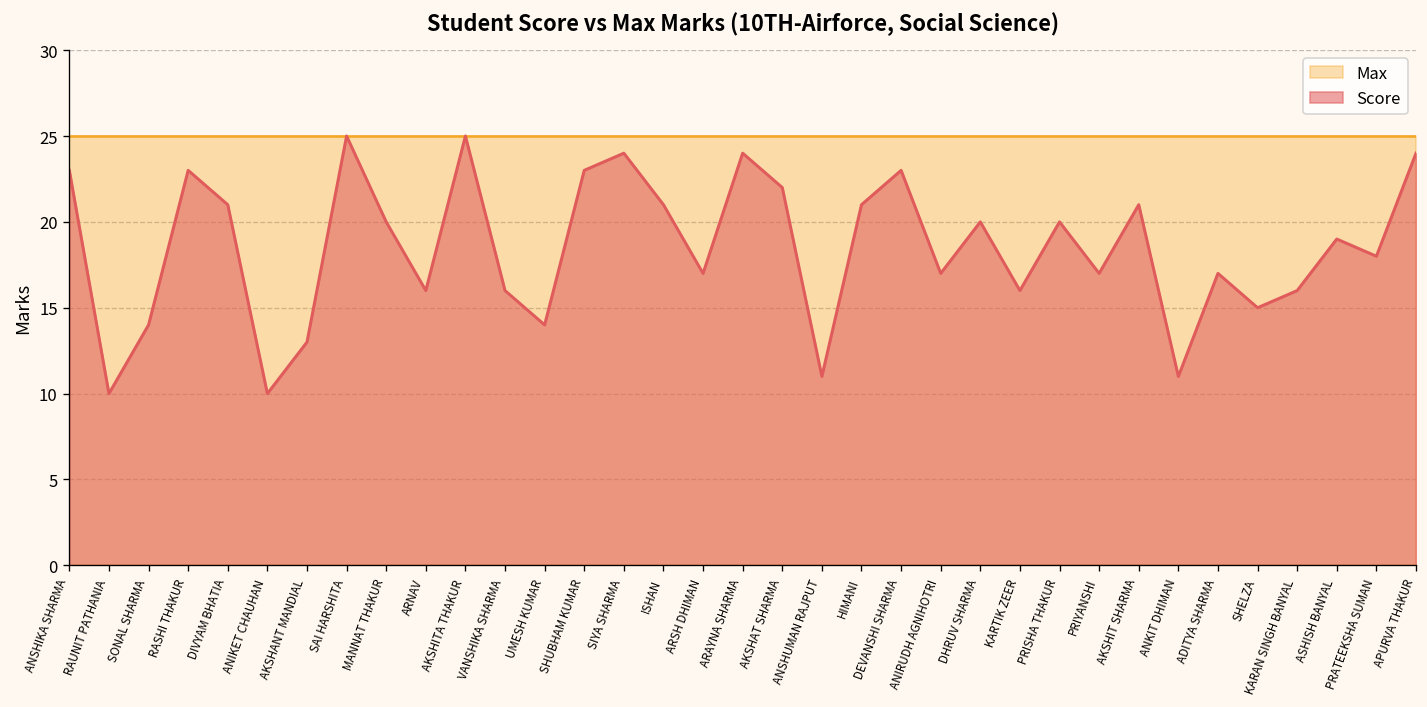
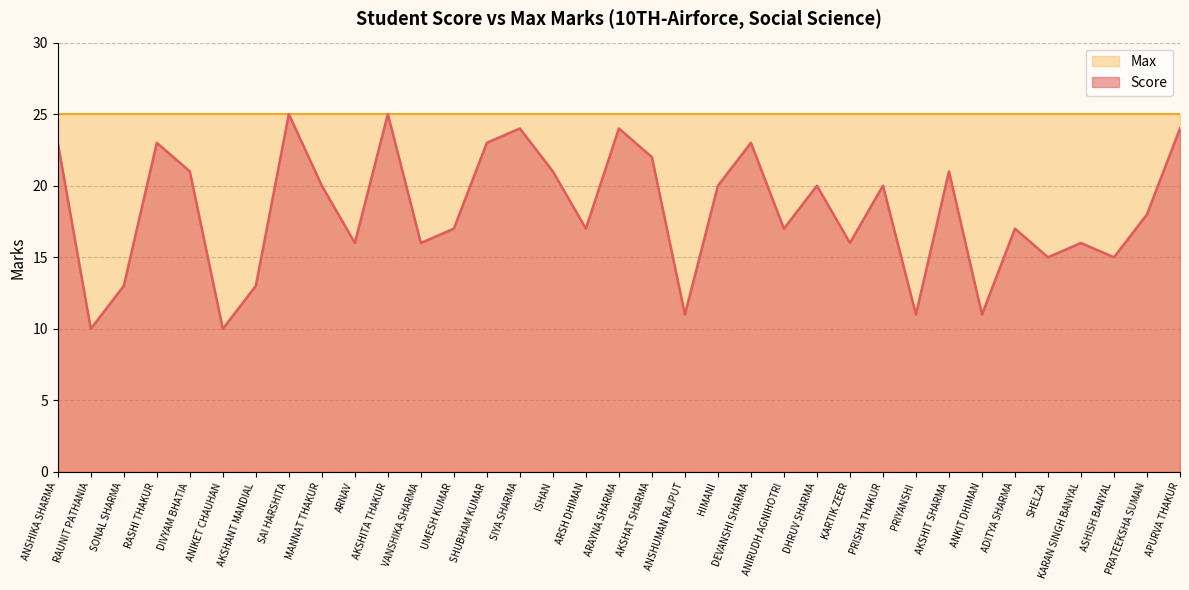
Score, SONAL SHARMA: 14 -> 13
Score, UMESH KUMAR: 14 -> 17
Score, HIMANI: 21 -> 20
Score, PRIYANSHI: 17 -> 11
Score, ASHISH BANYAL: 19 -> 15
